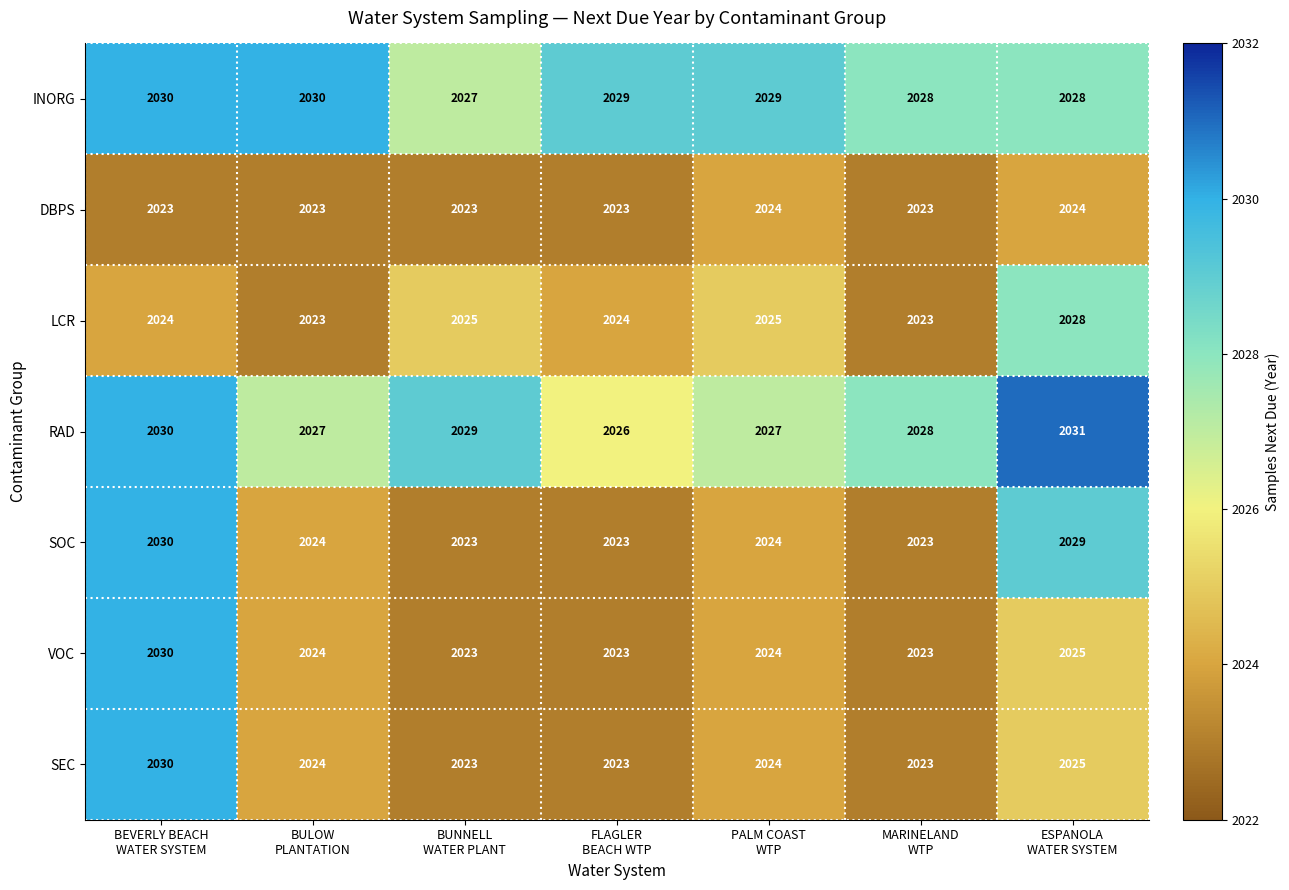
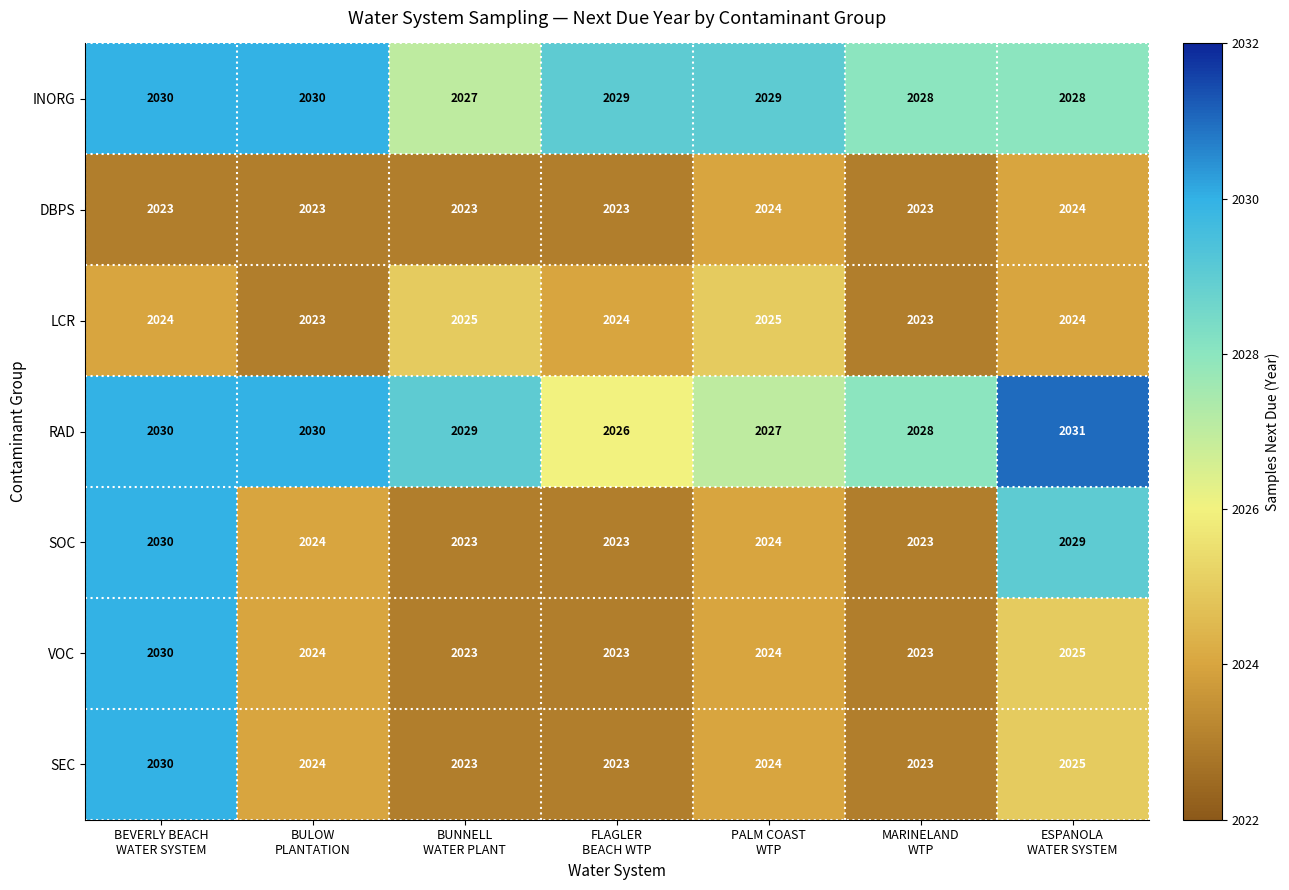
LCR, ESPANOLA WATER SYSTEM: 2028 -> 2024
RAD, BULOW PLANTATION: 2027 -> 2030
